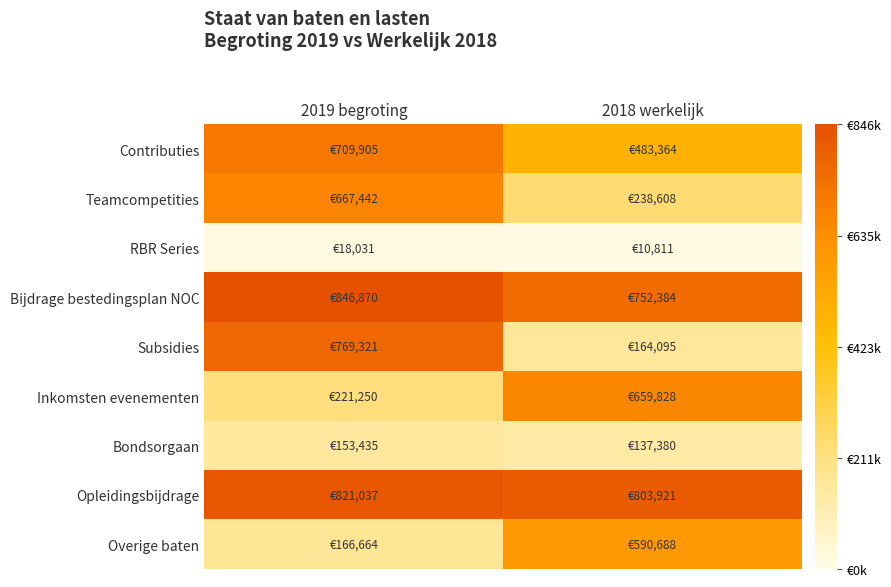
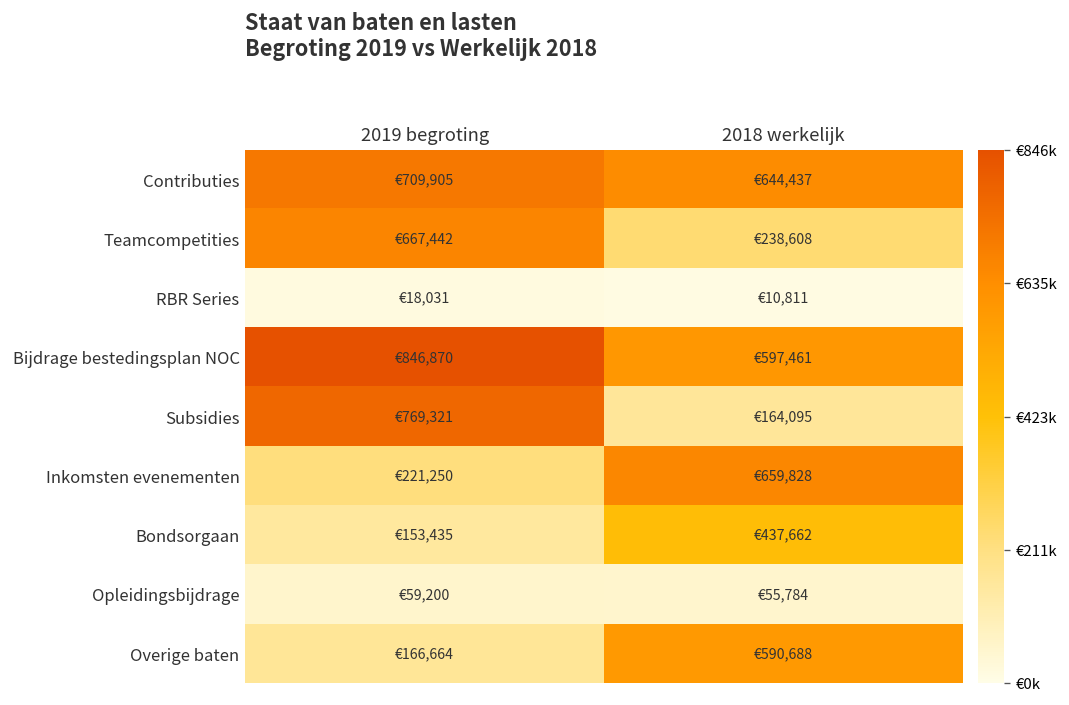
Contributies, 2018 werkelijk: €483,364 -> €644,437
Bijdrage bestedingsplan NOC, 2018 werkelijk: €752,384 -> €597,461
Bondsorgaan, 2018 werkelijk: €137,380 -> €437,662
Opleidingsbijdrage, 2019 begroting: €821,037 -> €59,200
Opleidingsbijdrage, 2018 werkelijk: €803,921 -> €55,784
